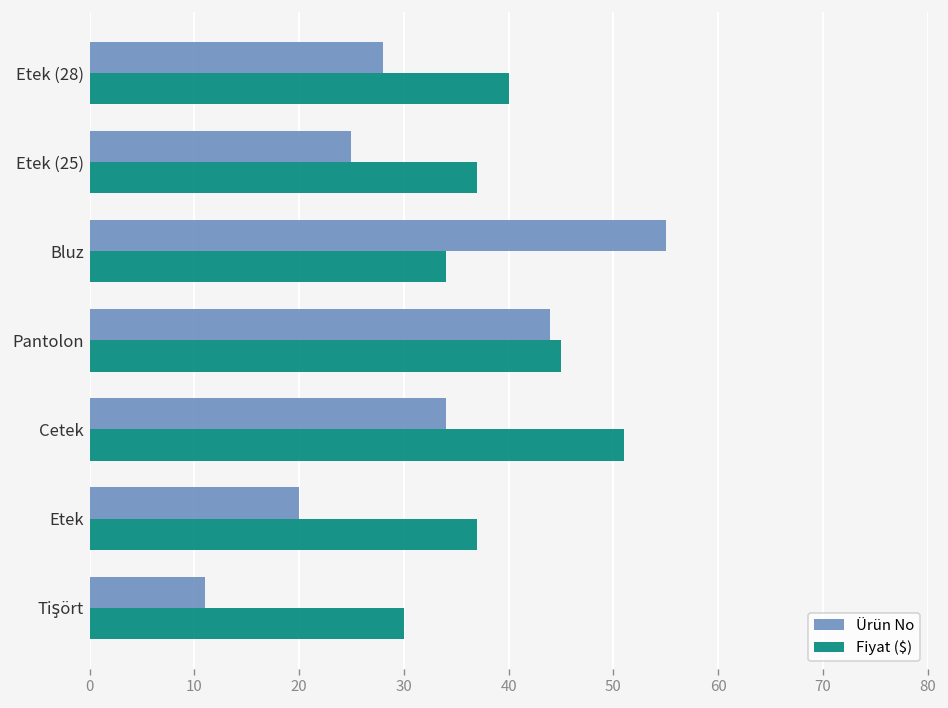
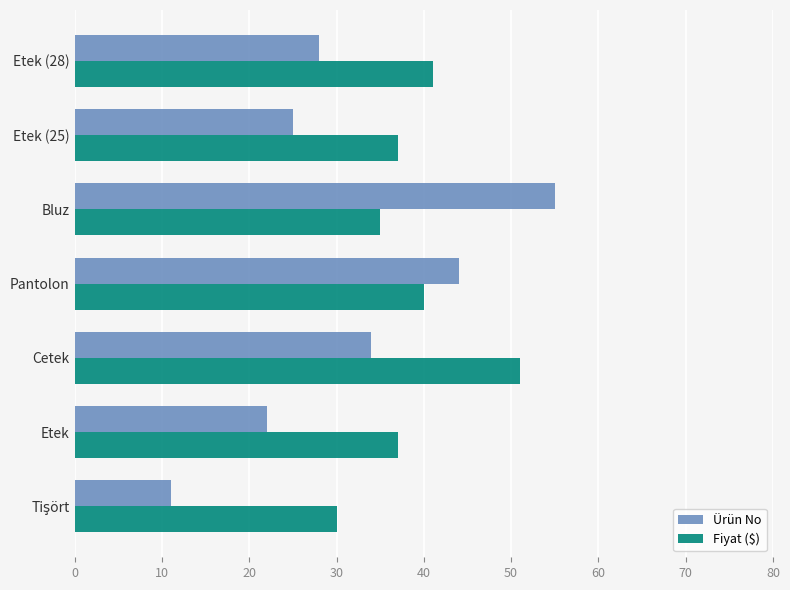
Fiyat ($), Etek (28): 40 -> 41
Fiyat ($), Bluz: 34 -> 35
Fiyat ($), Pantolon: 45 -> 40
Ürün No, Etek: 20 -> 22
